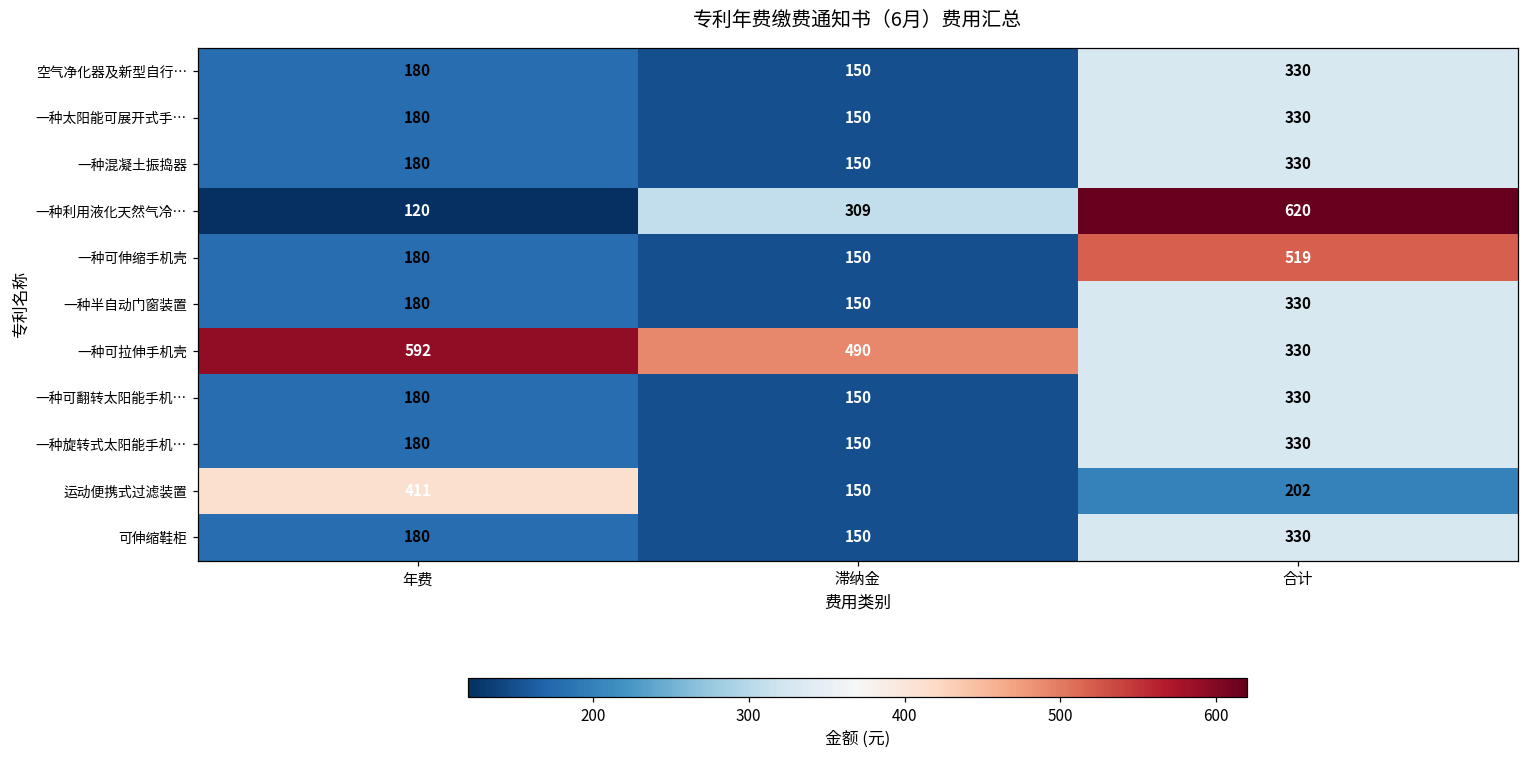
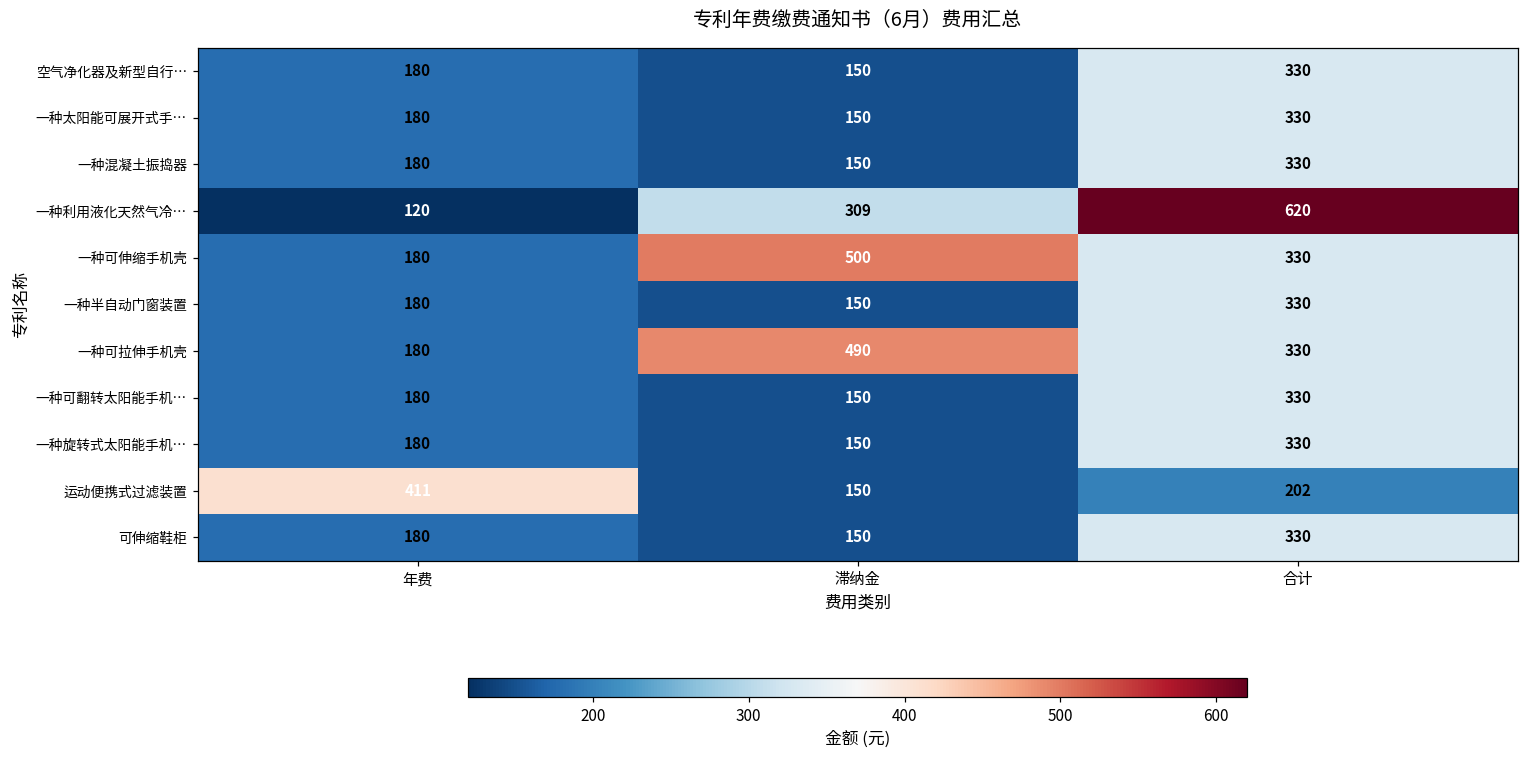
一种可伸缩手机壳, 滞纳金: 150 -> 500
一种可伸缩手机壳, 合计: 519 -> 330
一种可拉伸手机壳, 年费: 592 -> 180
